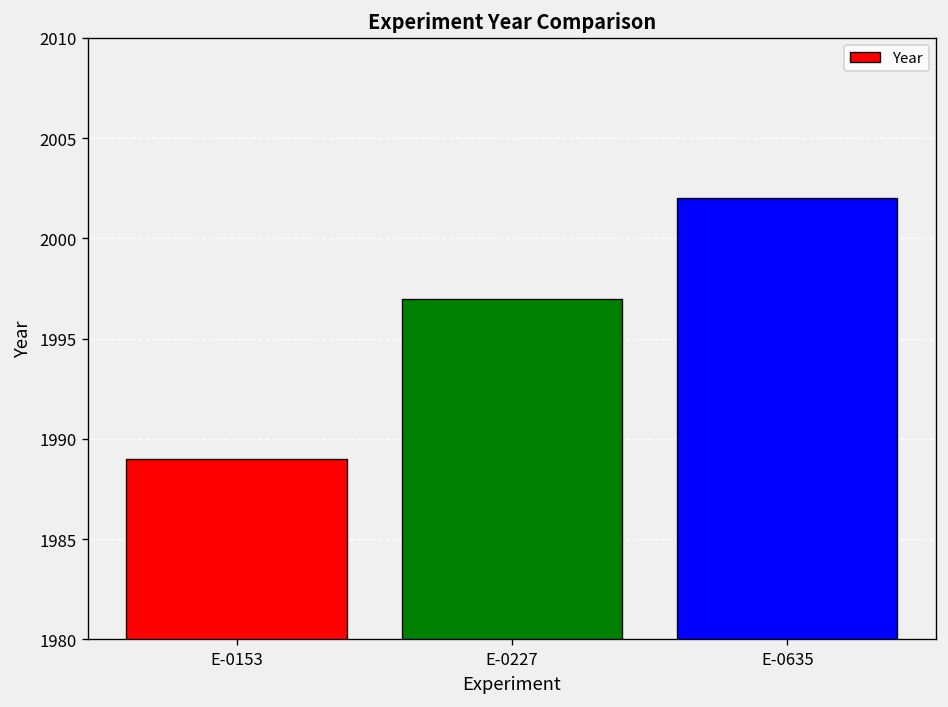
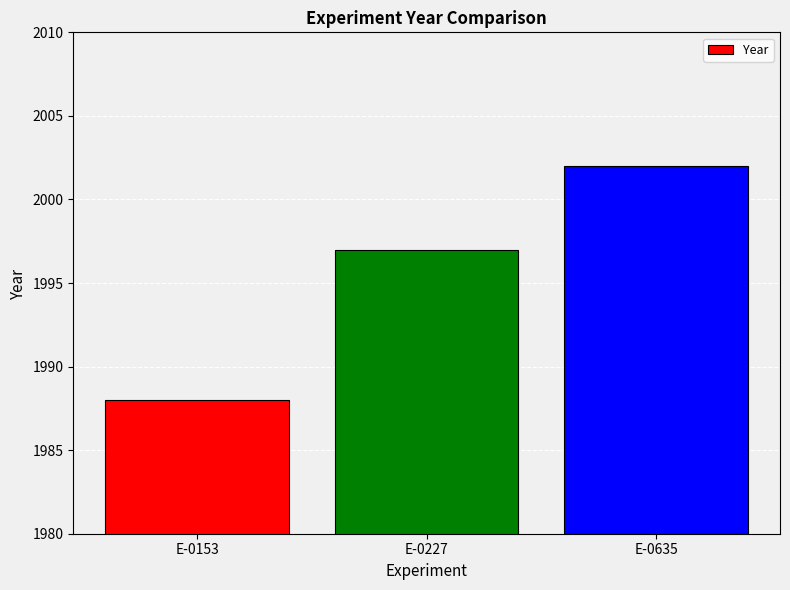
E-0153: 1989 -> 1988
